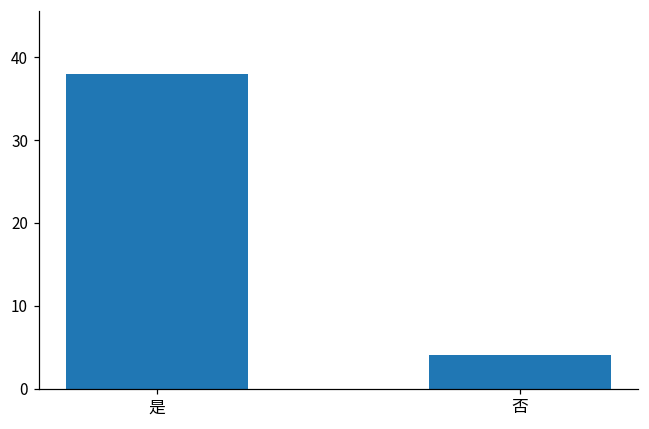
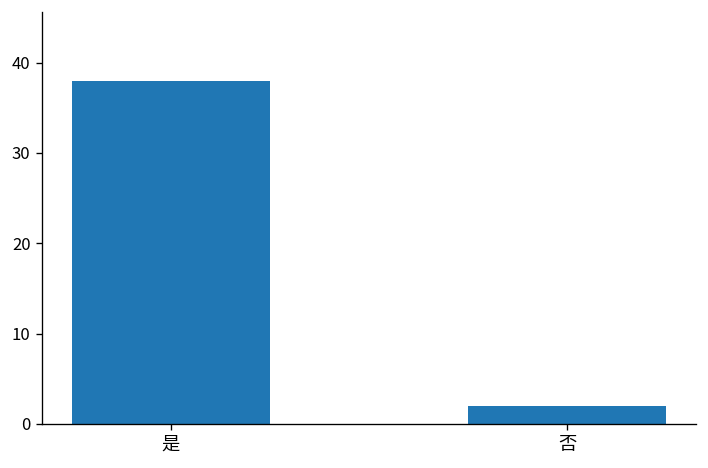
否: 4 -> 2
